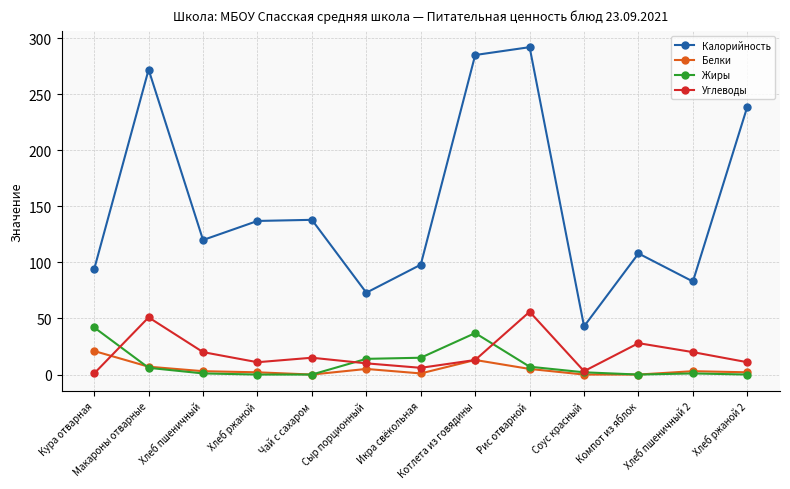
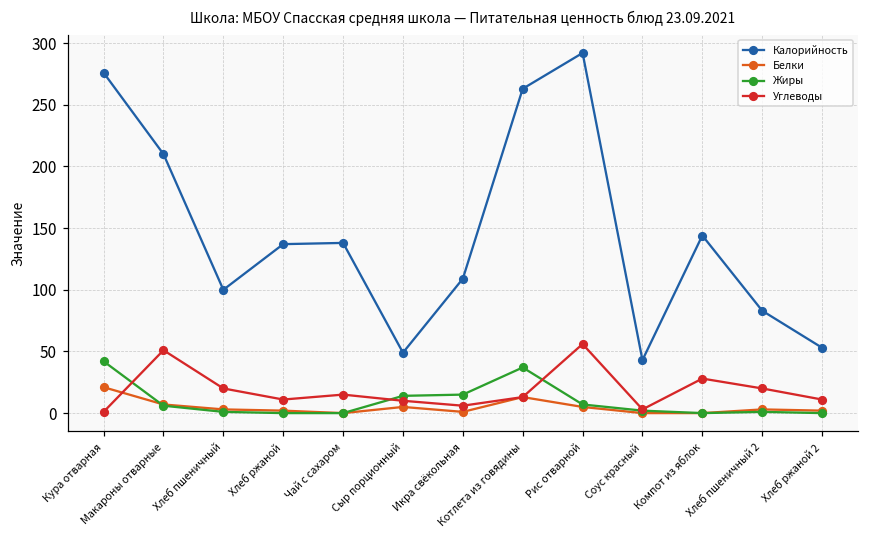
Калорийность, Кура отварная: 94 -> 276
Калорийность, Макароны отварные: 272 -> 210
Калорийность, Хлеб пшеничный: 120 -> 100
Калорийность, Сыр порционный: 73 -> 49
Калорийность, Икра свёкольная: 98 -> 109
Калорийность, Котлета из говядины: 285 -> 263
Калорийность, Компот из яблок: 108 -> 144
Калорийность, Хлеб ржаной 2: 239 -> 53
